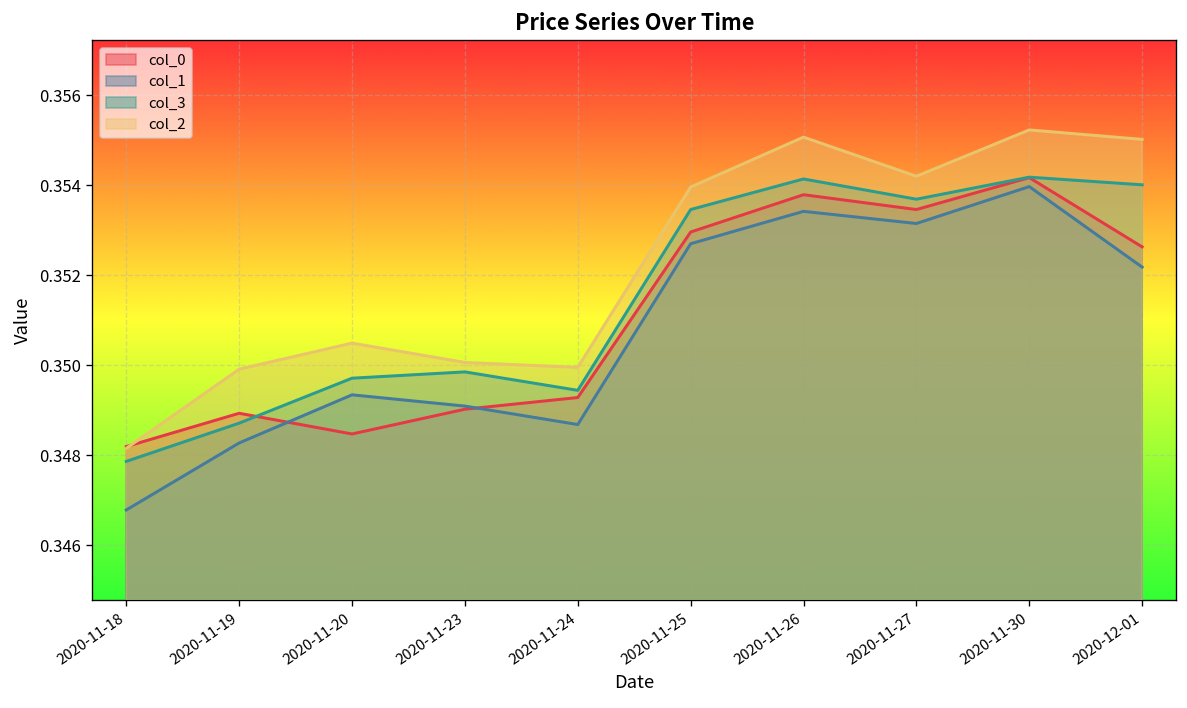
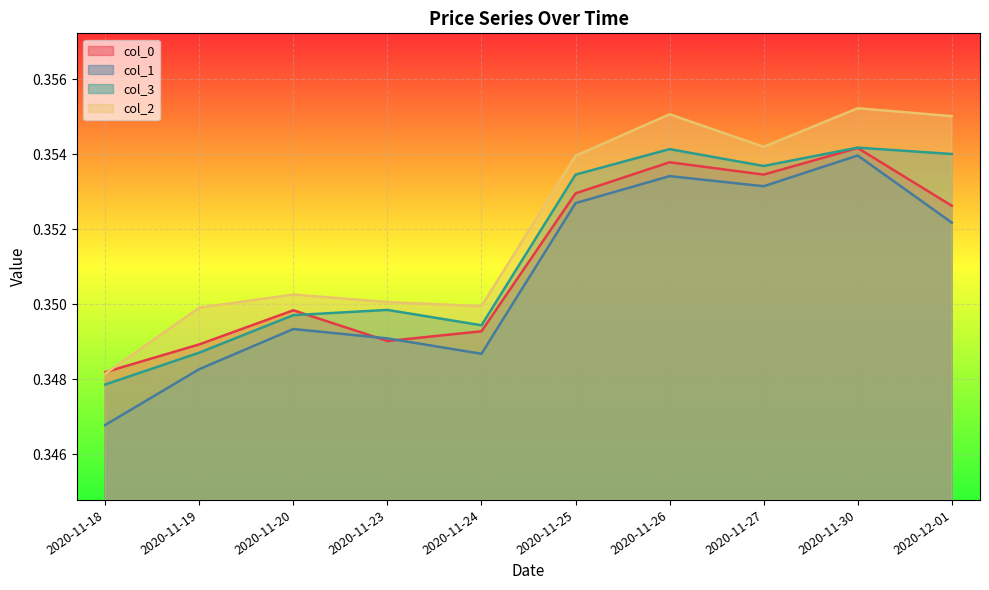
col_0, 2020-11-20: 0.3485 -> 0.3498
col_2, 2020-11-20: 0.3505 -> 0.3503
